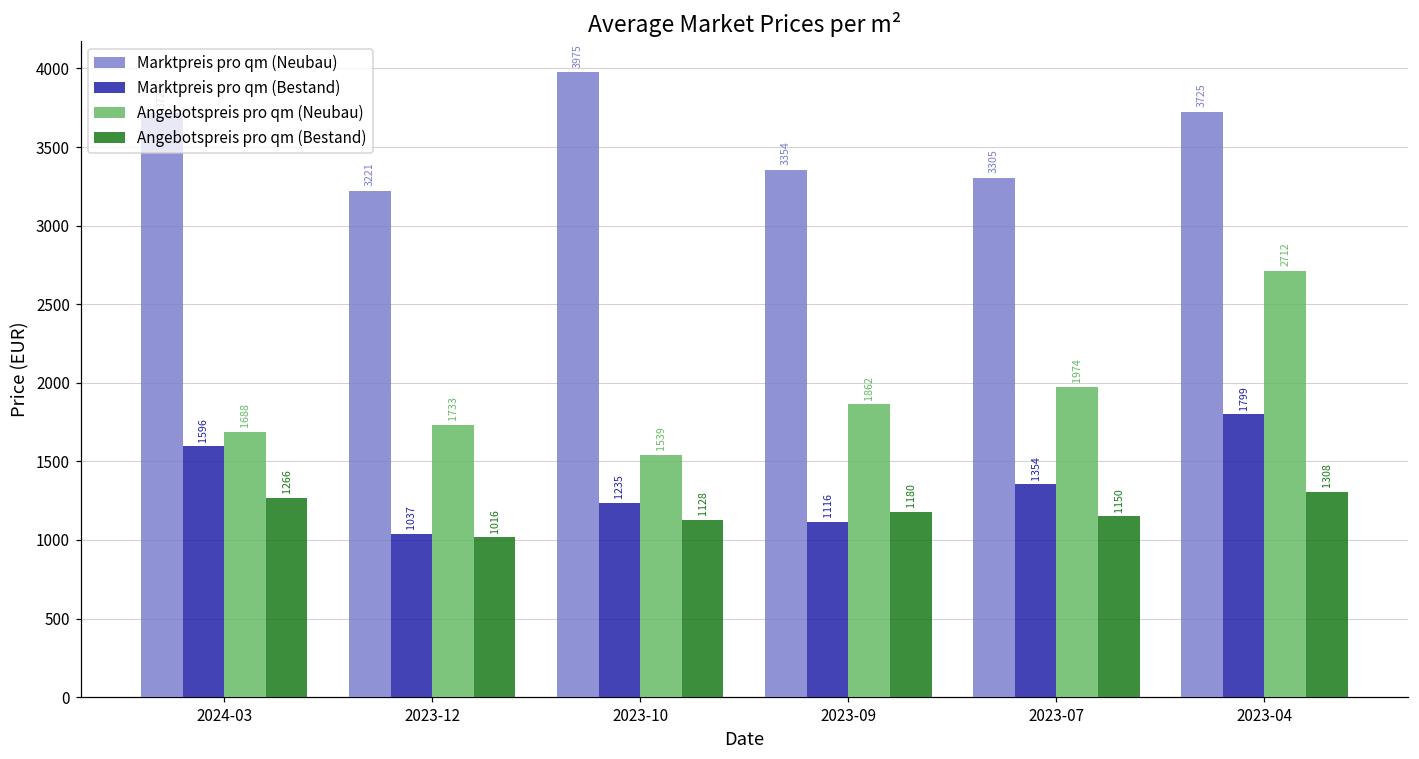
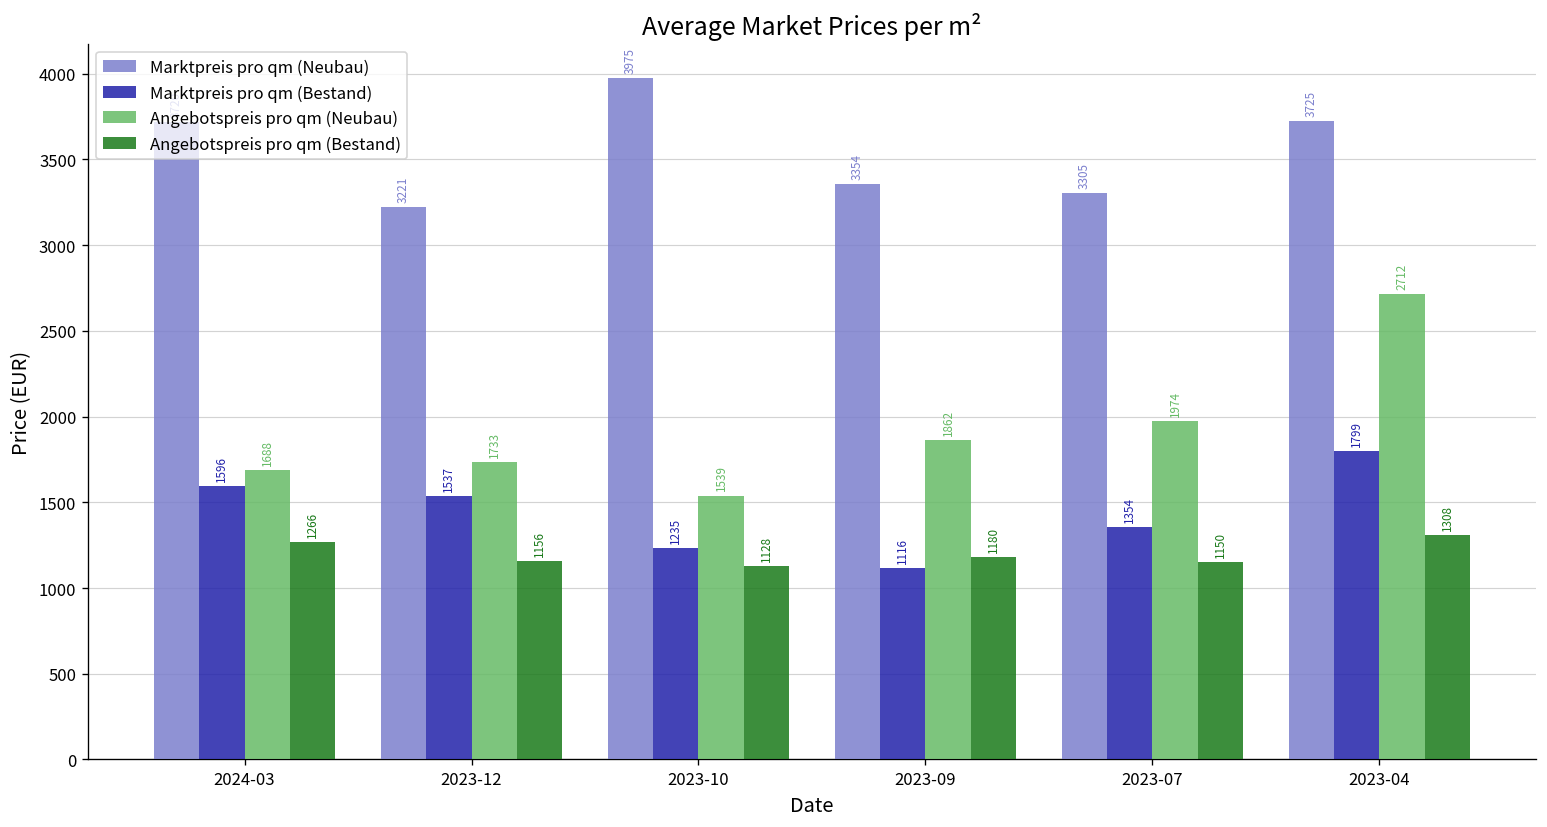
Marktpreis pro qm (Bestand), 2023-12: 1037 -> 1537
Angebotspreis pro qm (Bestand), 2023-12: 1016 -> 1156
